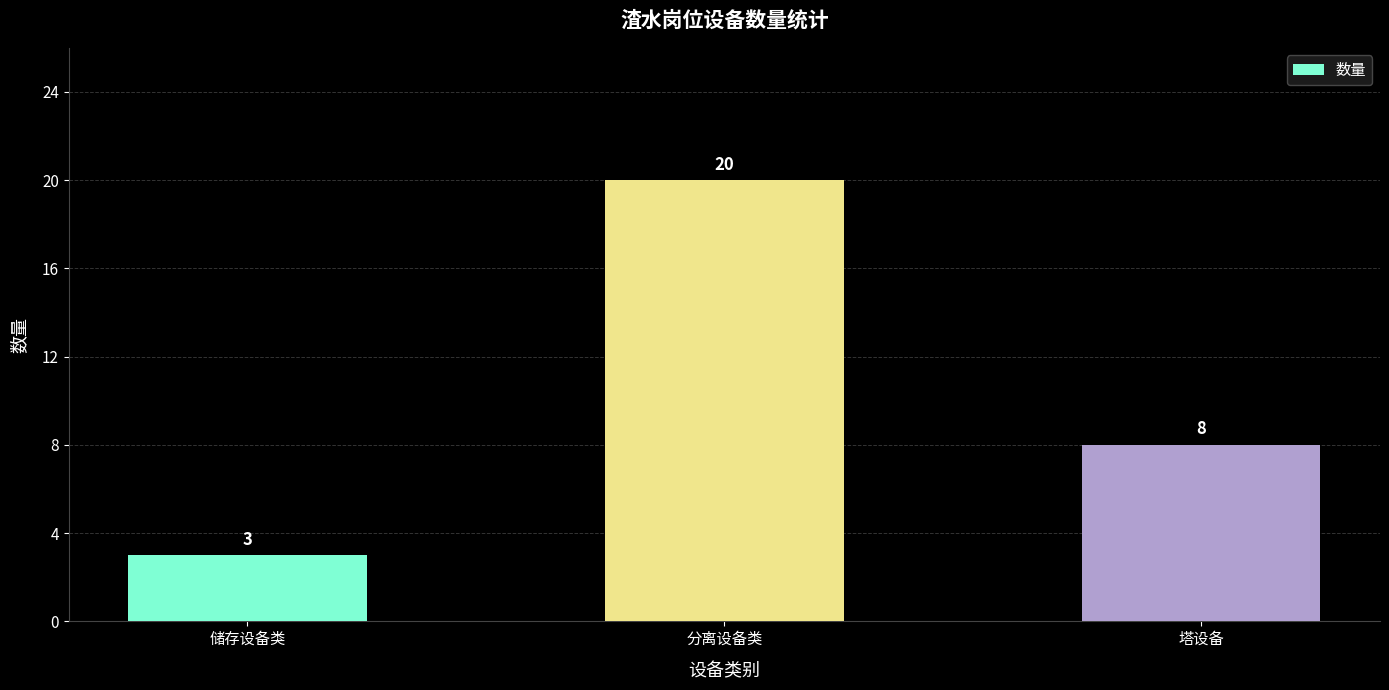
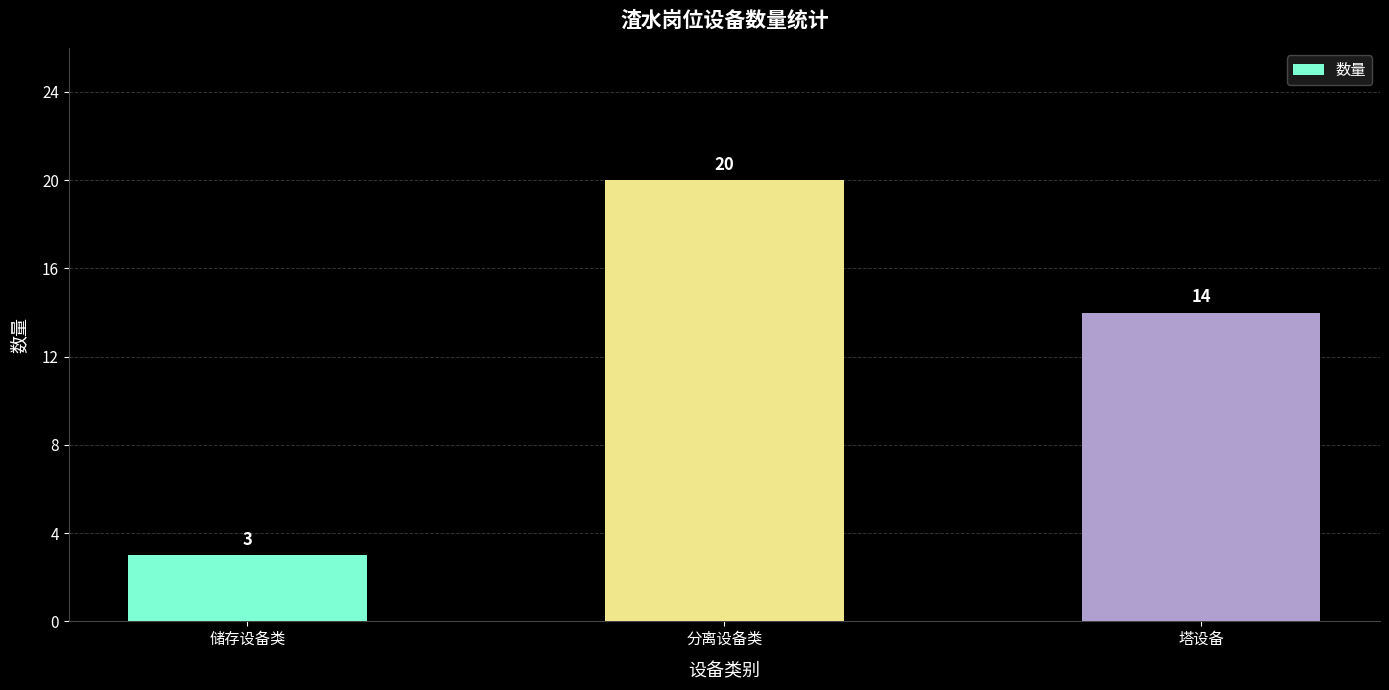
塔设备: 8 -> 14
